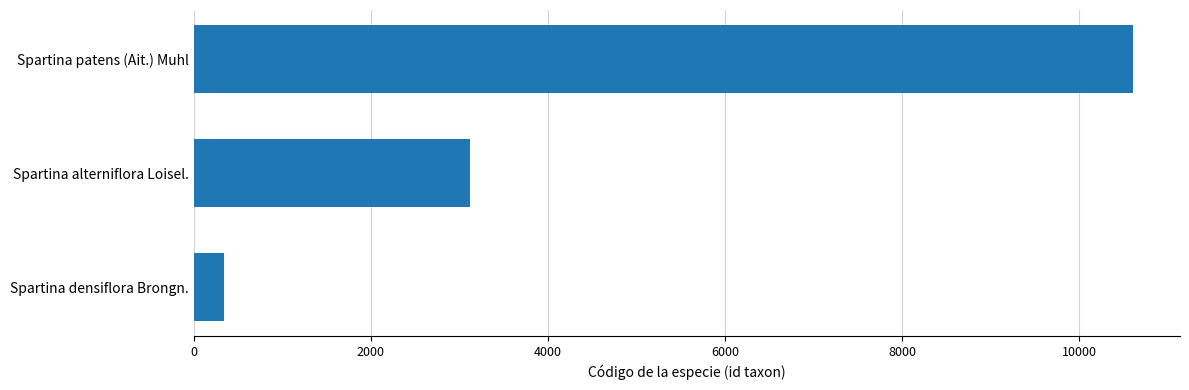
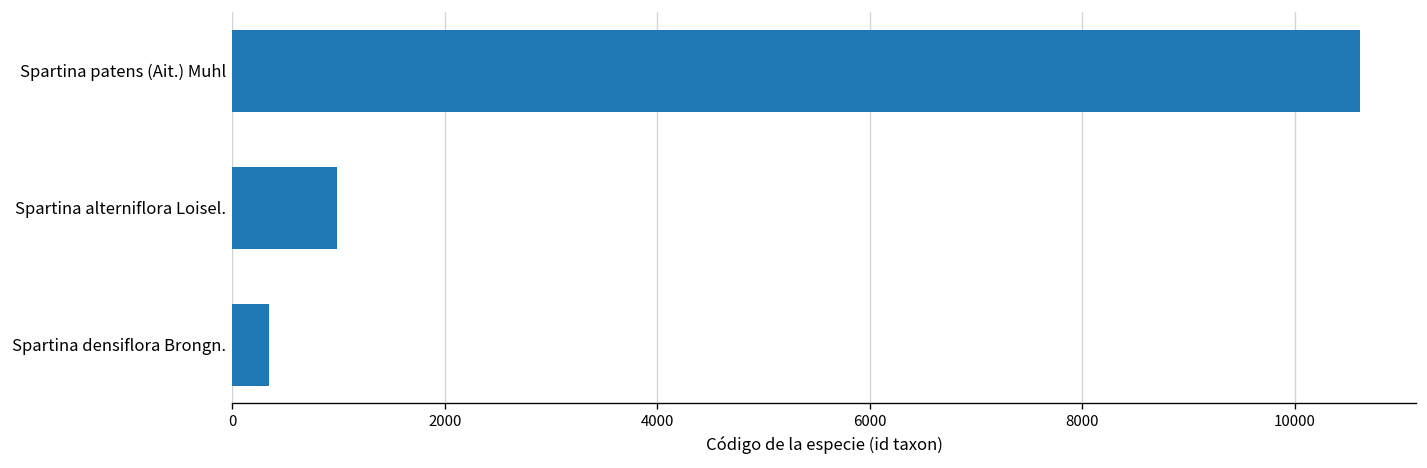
Spartina alterniflora Loisel.: 3100 -> 1000
